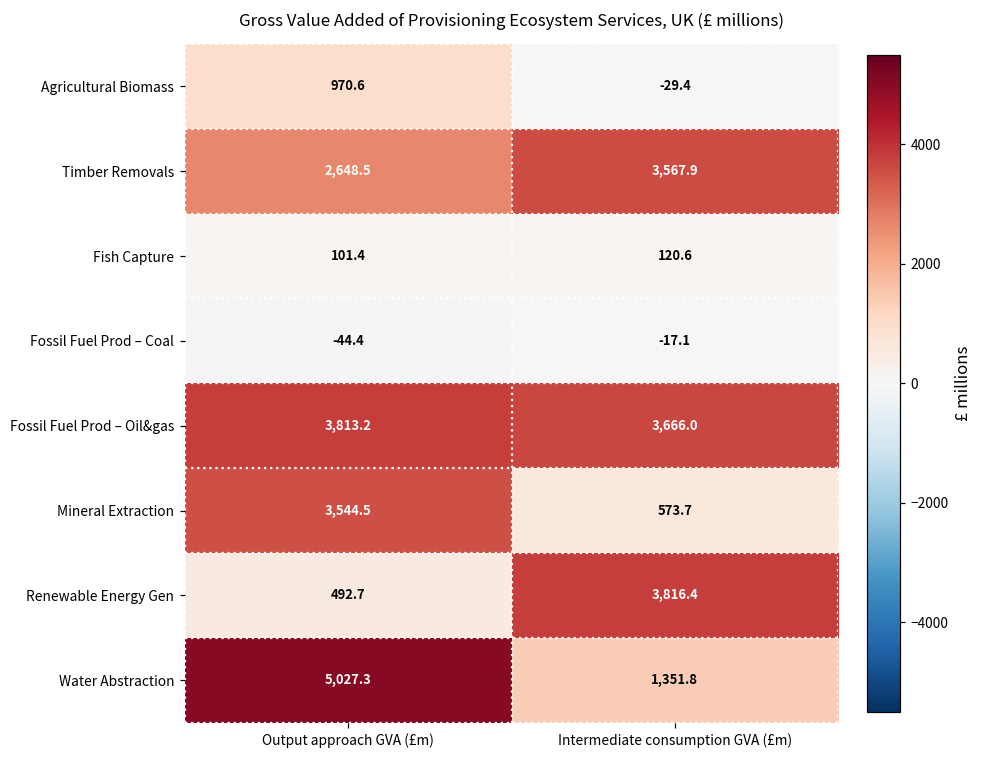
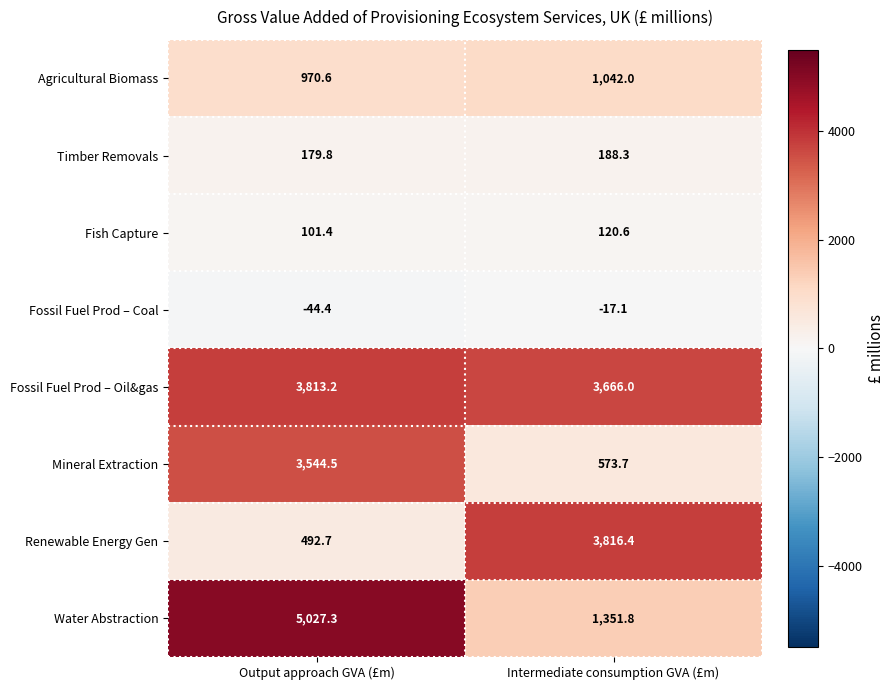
Agricultural Biomass, Intermediate consumption GVA (£m): -29.4 -> 1,042.0
Timber Removals, Output approach GVA (£m): 2,648.5 -> 179.8
Timber Removals, Intermediate consumption GVA (£m): 3,567.9 -> 188.3
